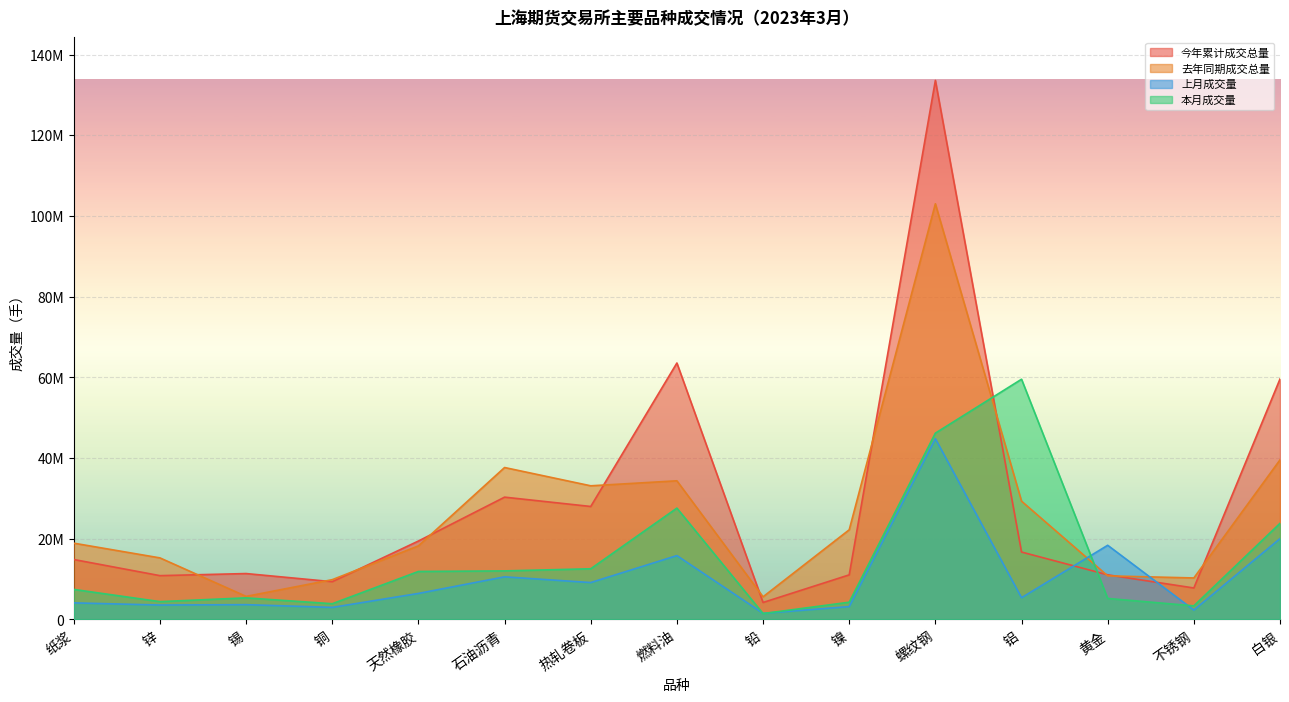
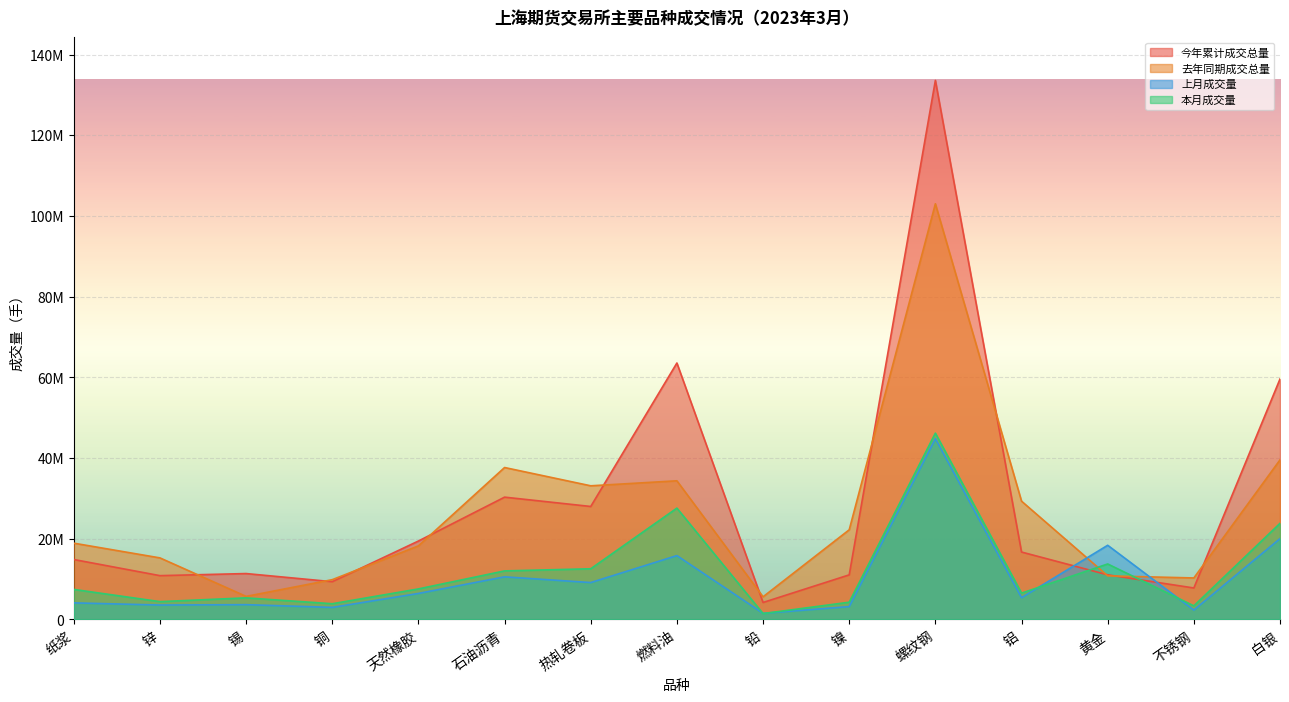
本月成交量, 天然橡胶: 12000000 -> 8000000
本月成交量, 铝: 60000000 -> 7000000
本月成交量, 黄金: 5000000 -> 14000000
